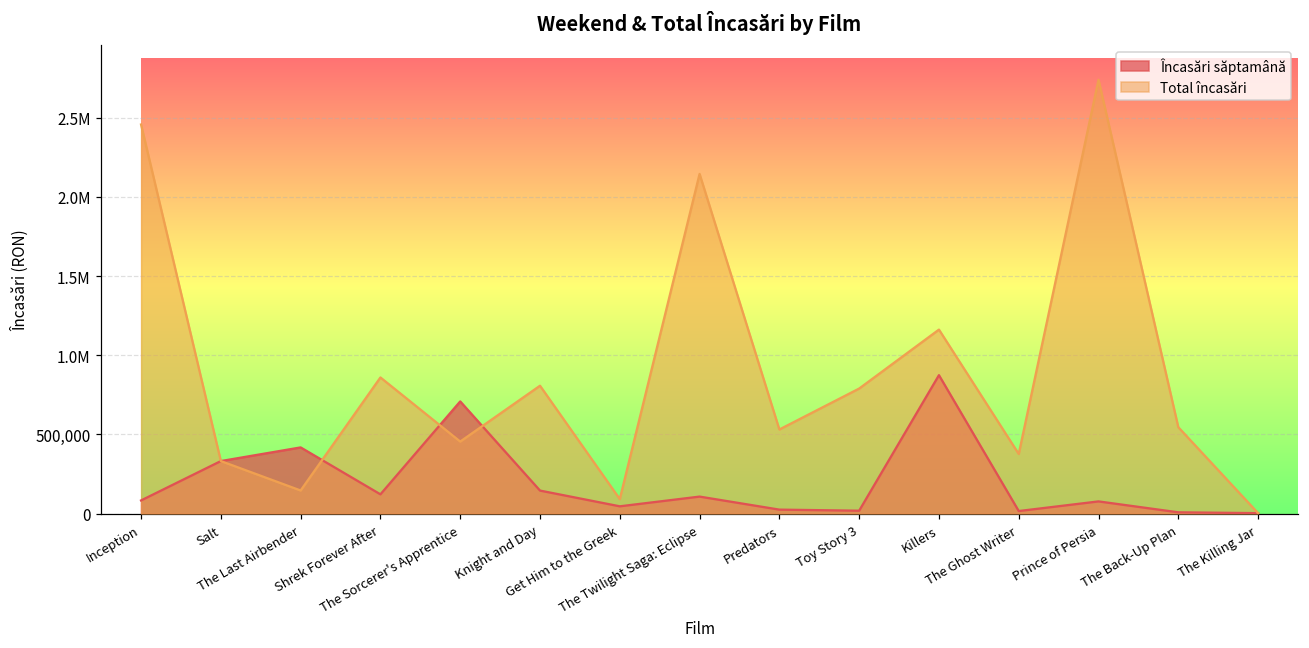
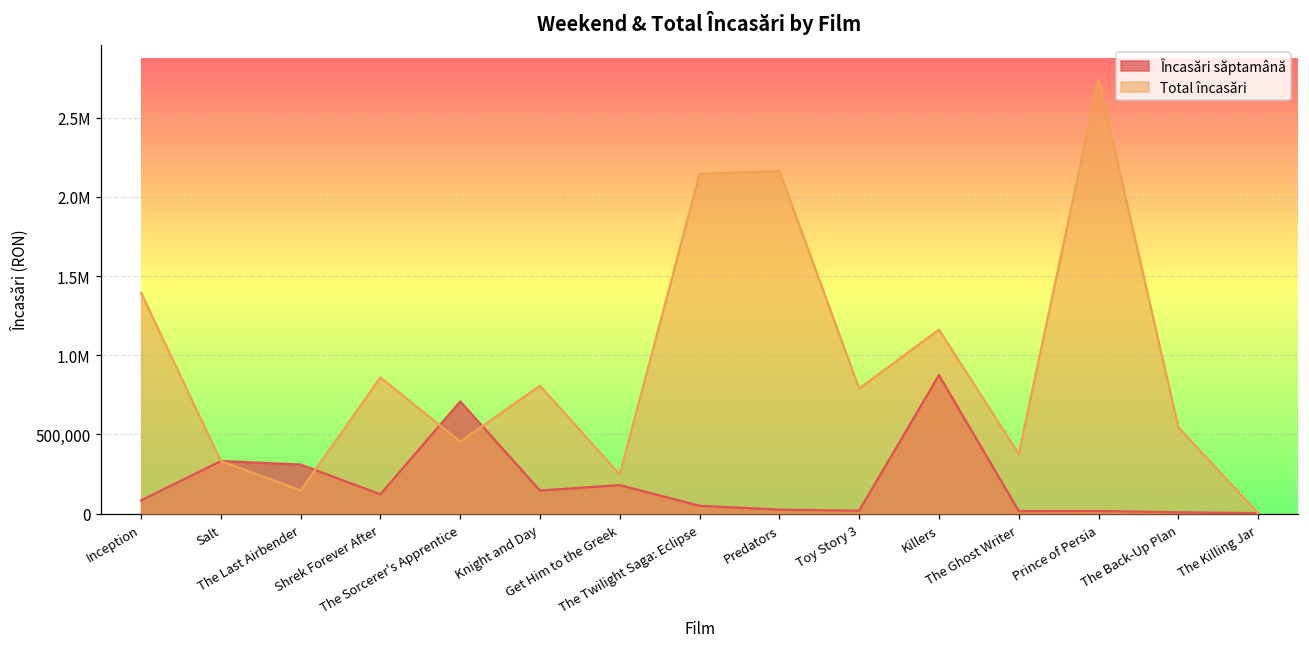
Total încasări, Inception: 2,460,000 -> 1,390,000
Încasări săptamână, The Last Airbender: 420,000 -> 310,000
Încasări săptamână, Get Him to the Greek: 50,000 -> 180,000
Total încasări, Get Him to the Greek: 90,000 -> 250,000
Încasări săptamână, The Twilight Saga: Eclipse: 110,000 -> 50,000
Total încasări, Predators: 530,000 -> 2,160,000
Încasări săptamână, Prince of Persia: 80,000 -> 20,000
